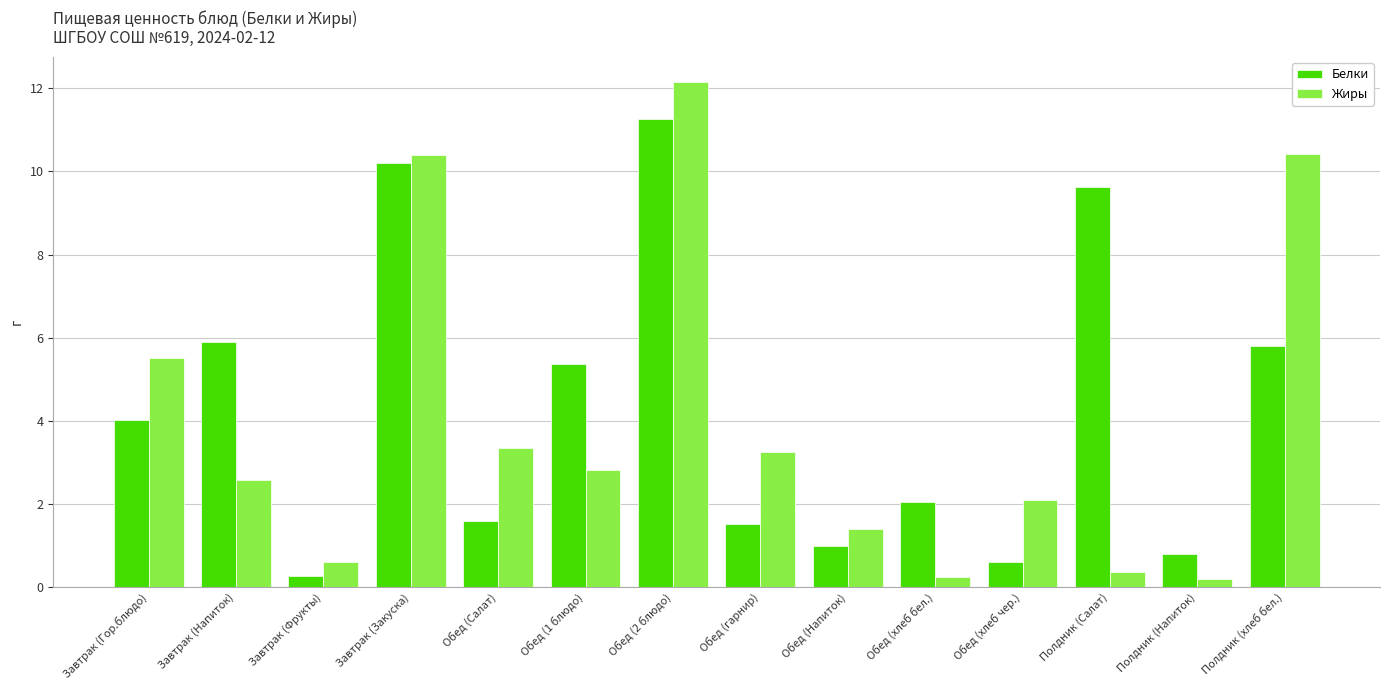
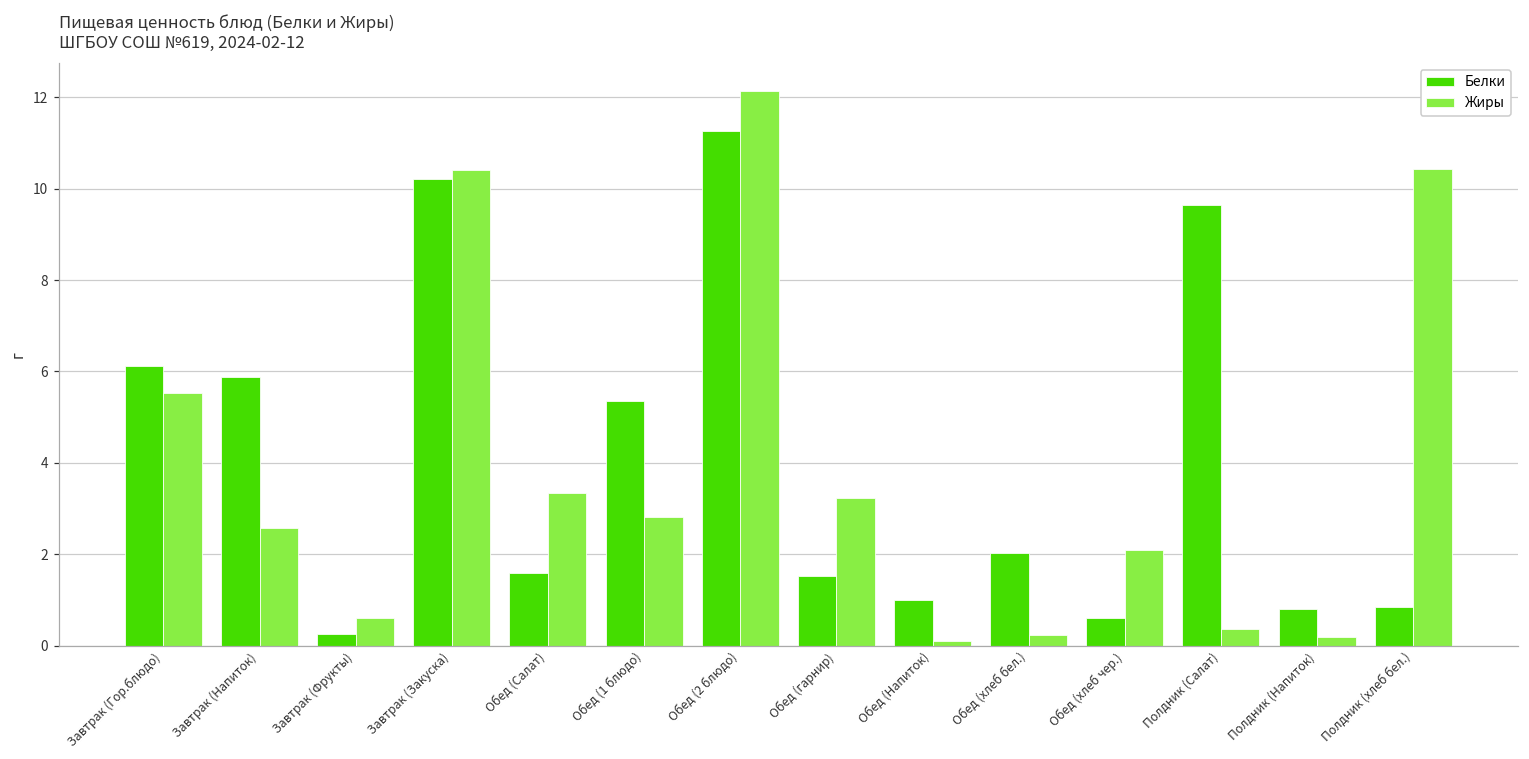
Белки, Завтрак (Гор.блюдо): 4.0 -> 6.1
Жиры, Обед (Напиток): 1.4 -> 0.1
Белки, Полдник (хлеб бел.): 5.8 -> 0.8
